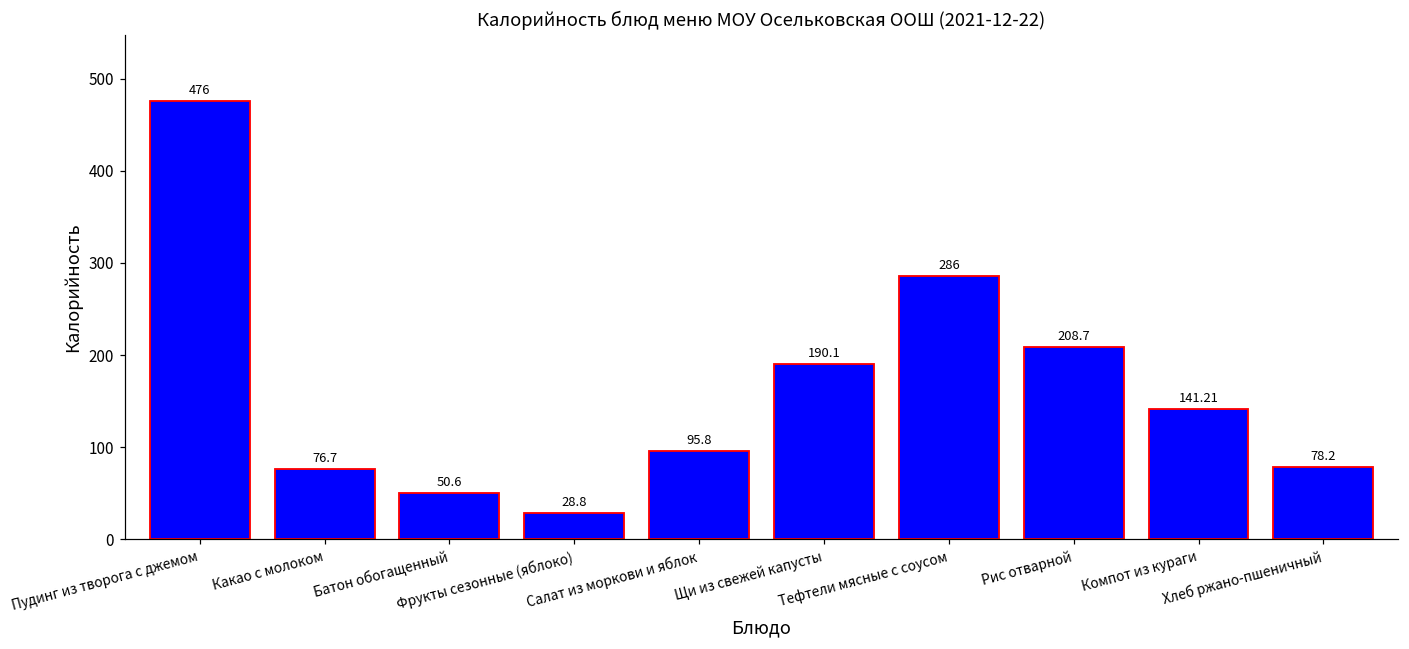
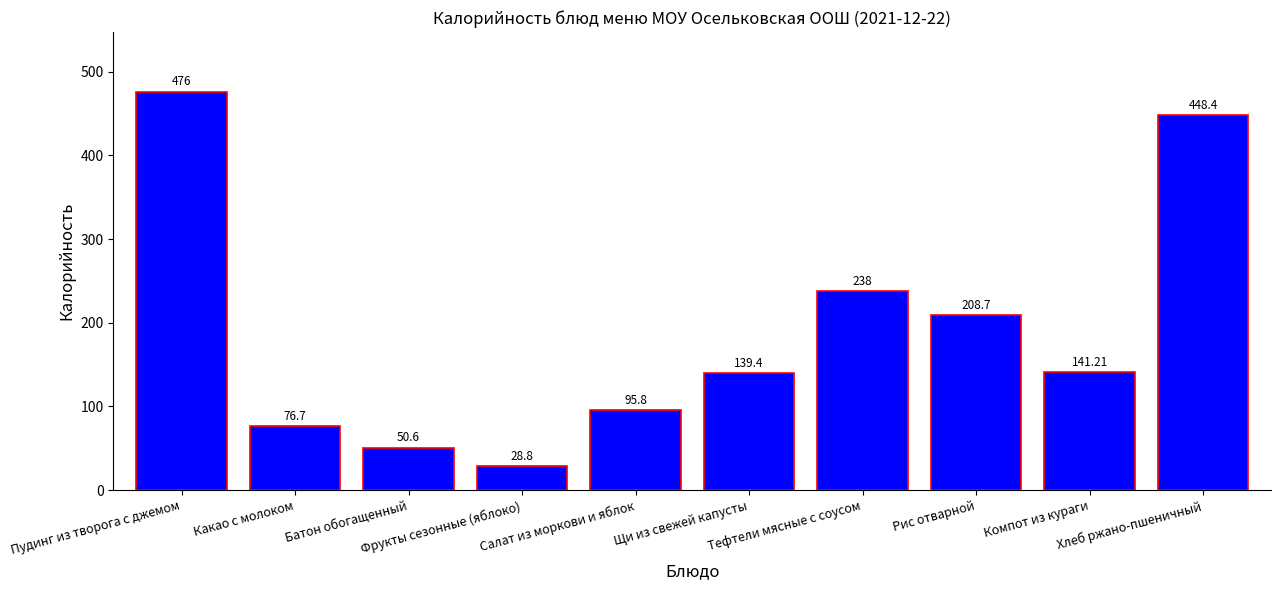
Щи из свежей капусты: 190.1 -> 139.4
Тефтели мясные с соусом: 286 -> 238
Хлеб ржано-пшеничный: 78.2 -> 448.4
